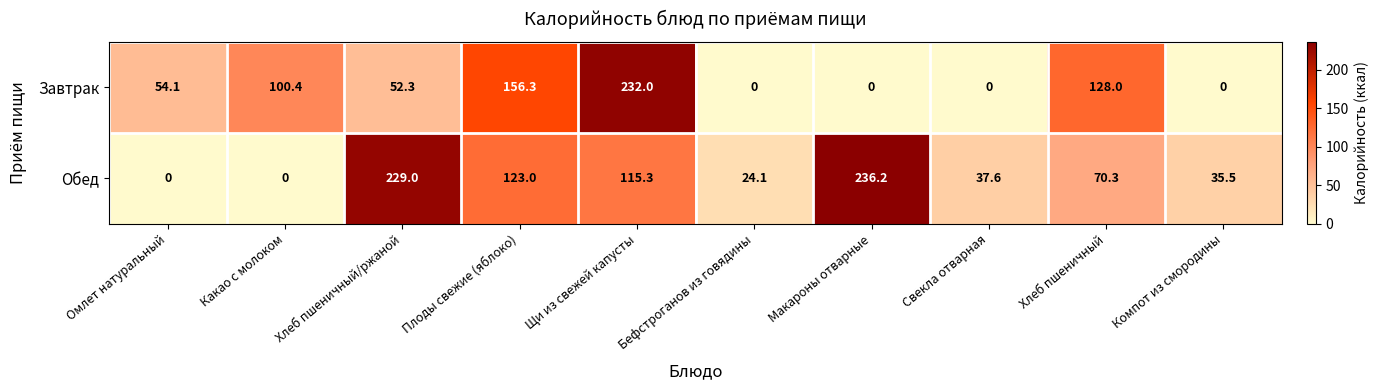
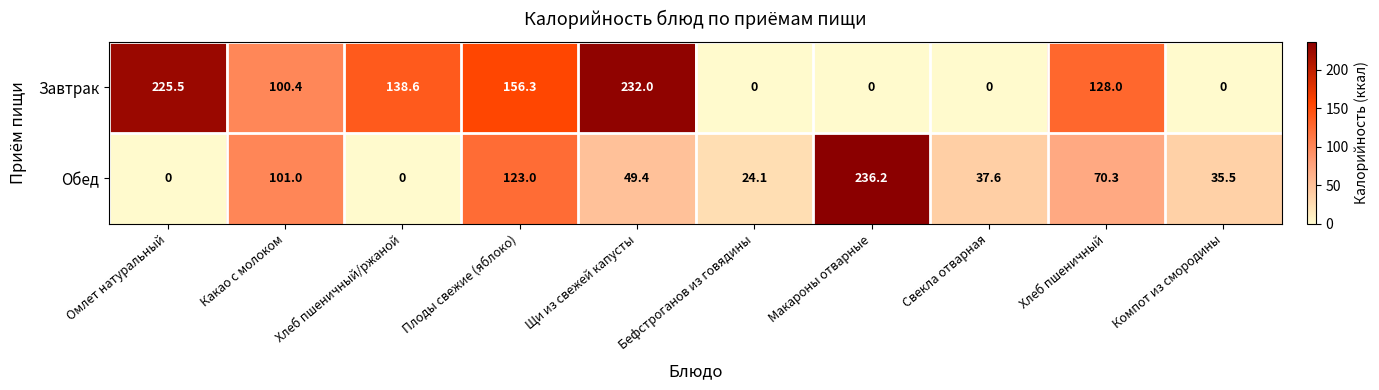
Завтрак, Омлет натуральный: 54.1 -> 225.5
Завтрак, Хлеб пшеничный/ржаной: 52.3 -> 138.6
Обед, Какао с молоком: 0 -> 101.0
Обед, Хлеб пшеничный/ржаной: 229.0 -> 0
Обед, Щи из свежей капусты: 115.3 -> 49.4
